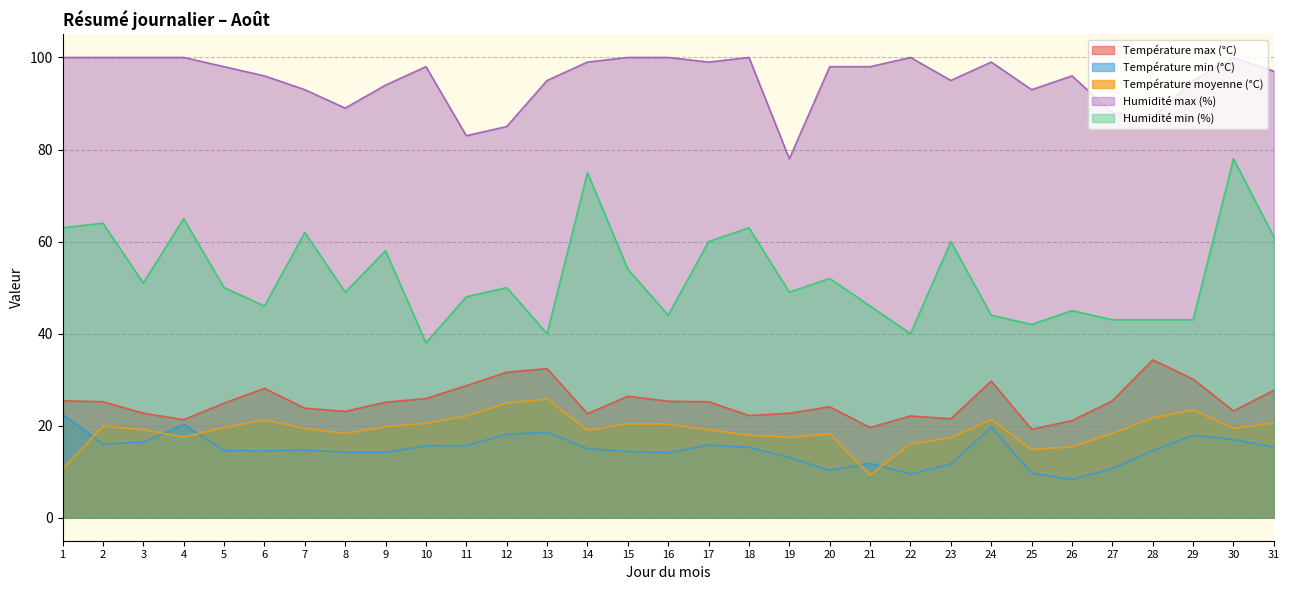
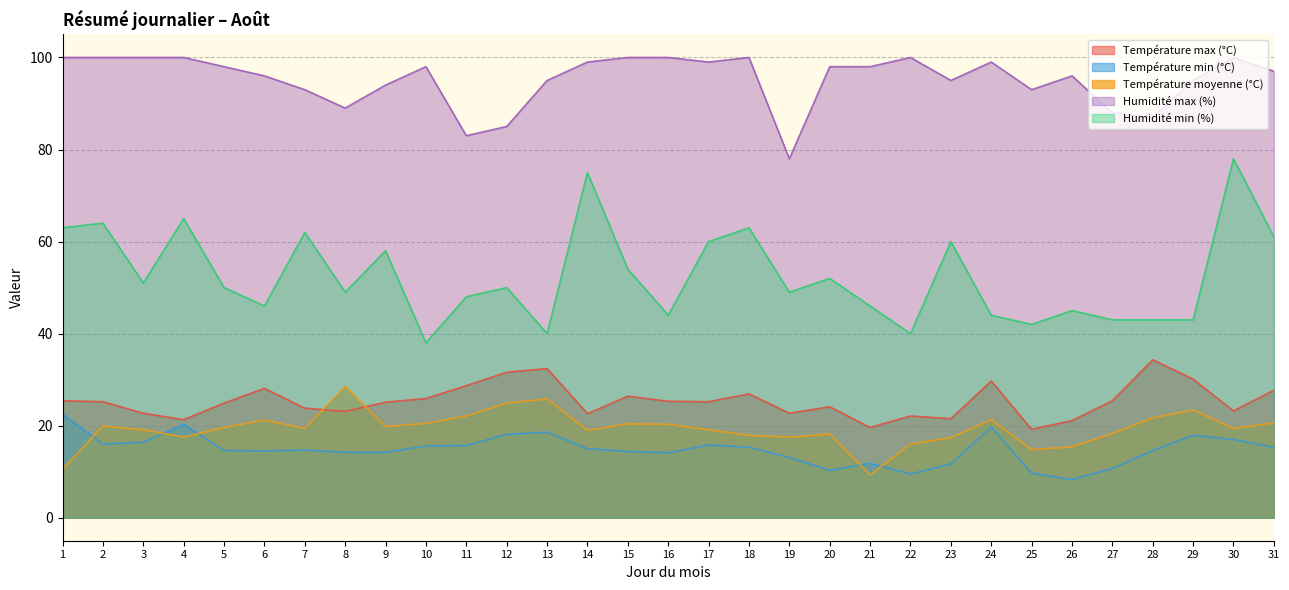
Température moyenne (°C), 8: 18 -> 29
Température max (°C), 18: 22 -> 27
